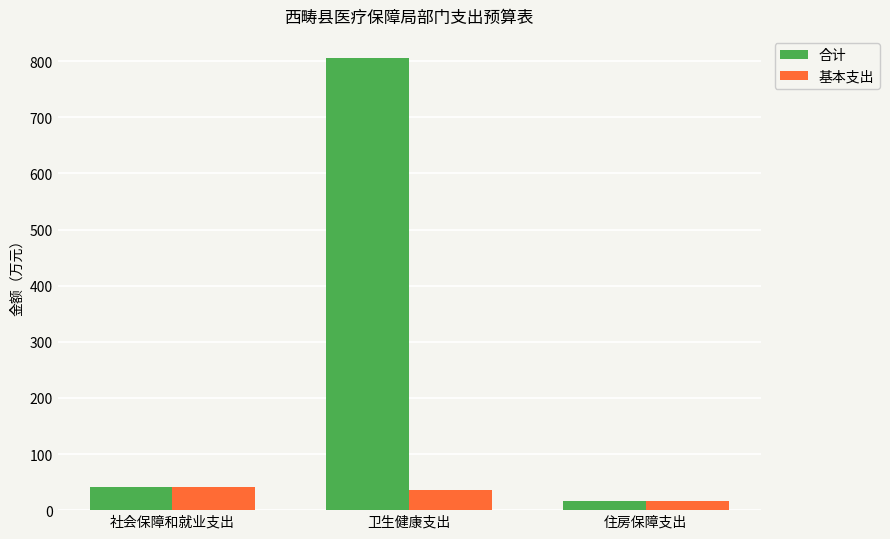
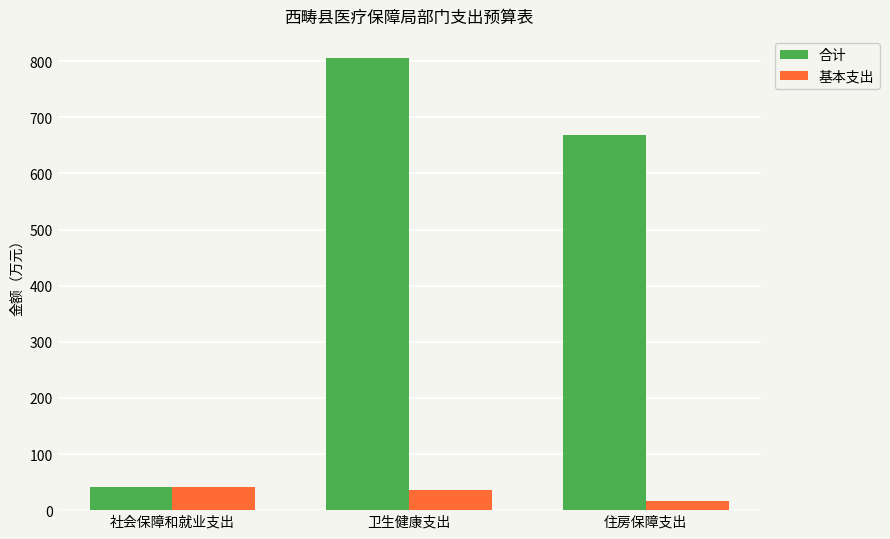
合计, 住房保障支出: 20 -> 670
